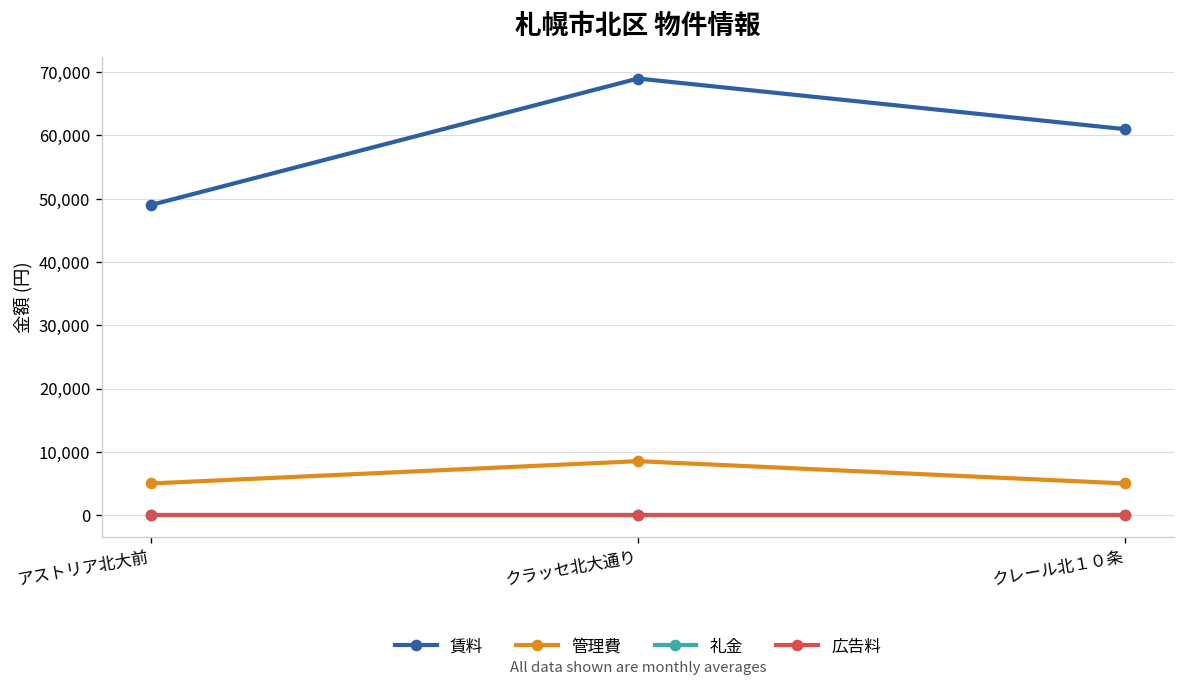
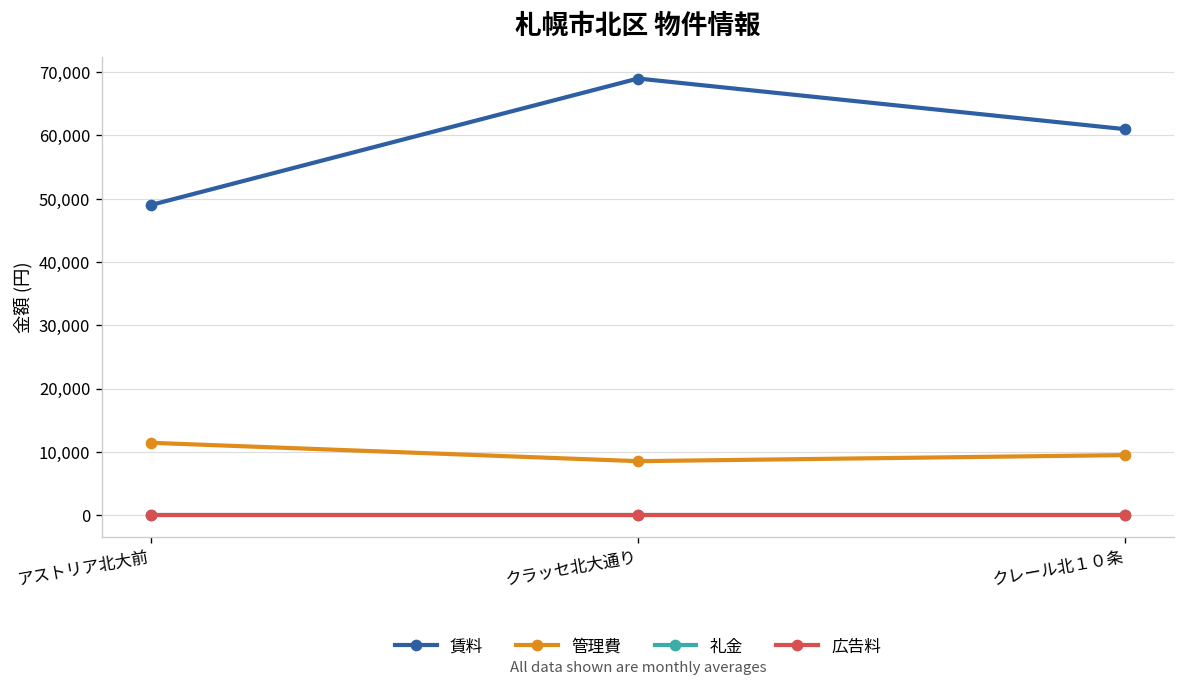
管理費, アストリア北大前: 5,000 -> 11,000
管理費, クレール北１０条: 5,000 -> 9,000
